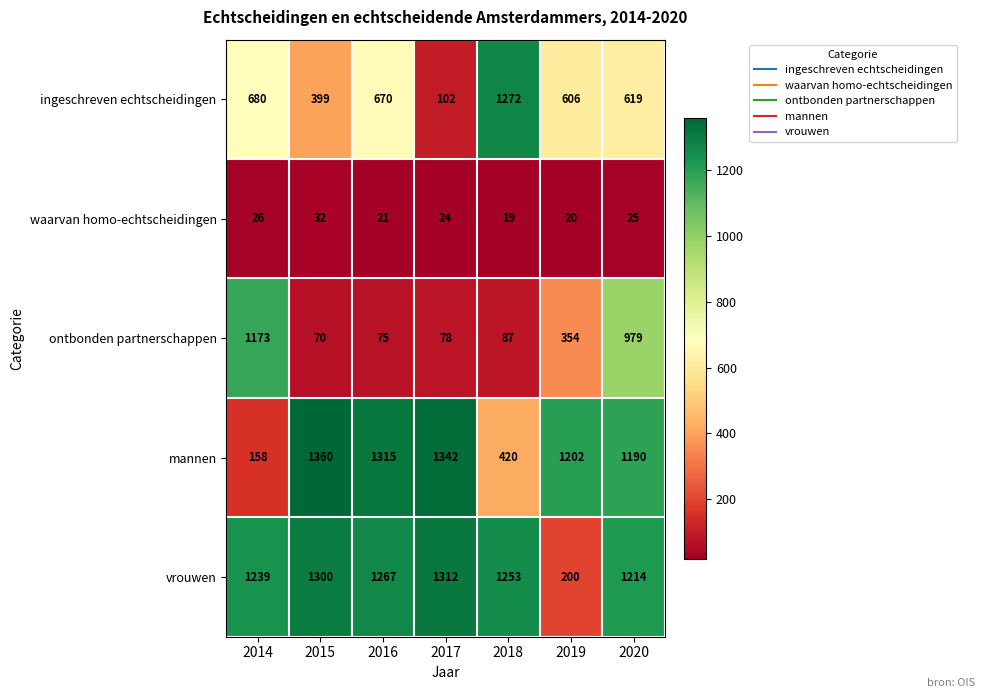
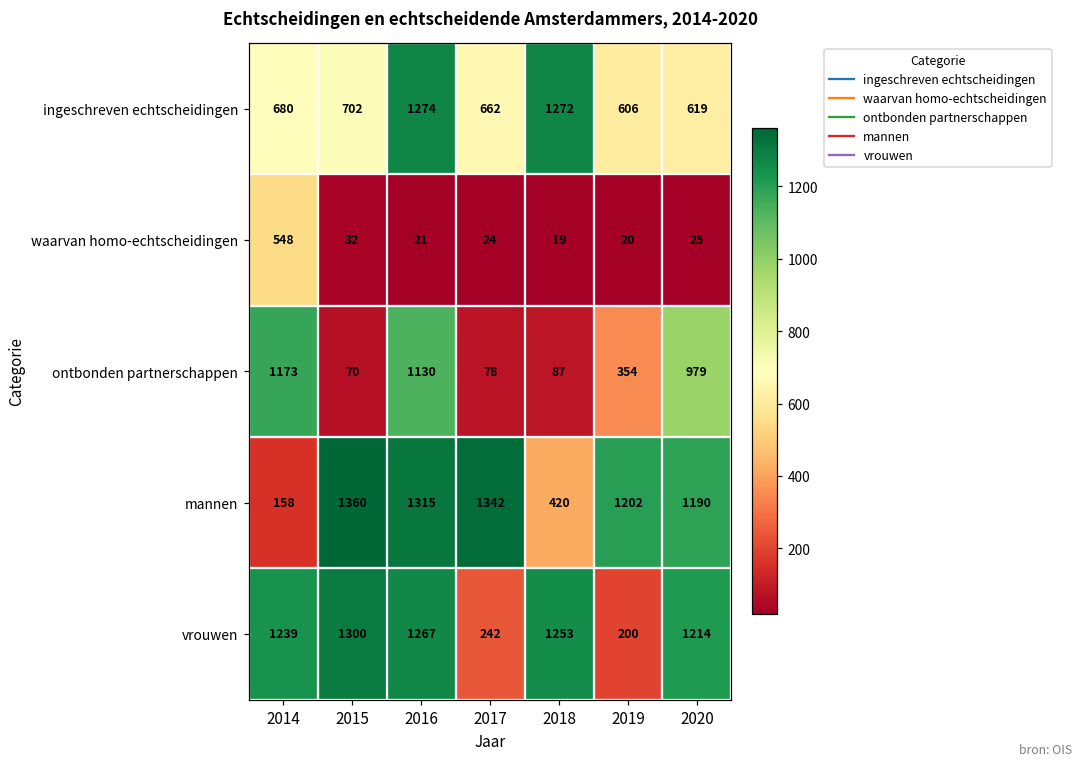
ingeschreven echtscheidingen, 2015: 399 -> 702
ingeschreven echtscheidingen, 2016: 670 -> 1274
ingeschreven echtscheidingen, 2017: 102 -> 662
waarvan homo-echtscheidingen, 2014: 26 -> 548
ontbonden partnerschappen, 2016: 75 -> 1130
vrouwen, 2017: 1312 -> 242
